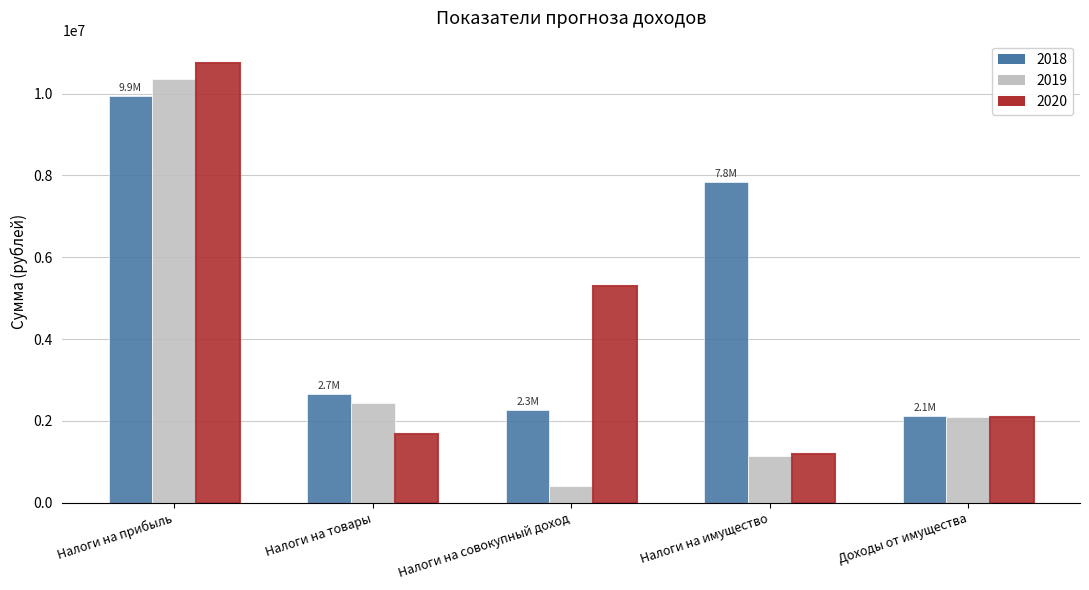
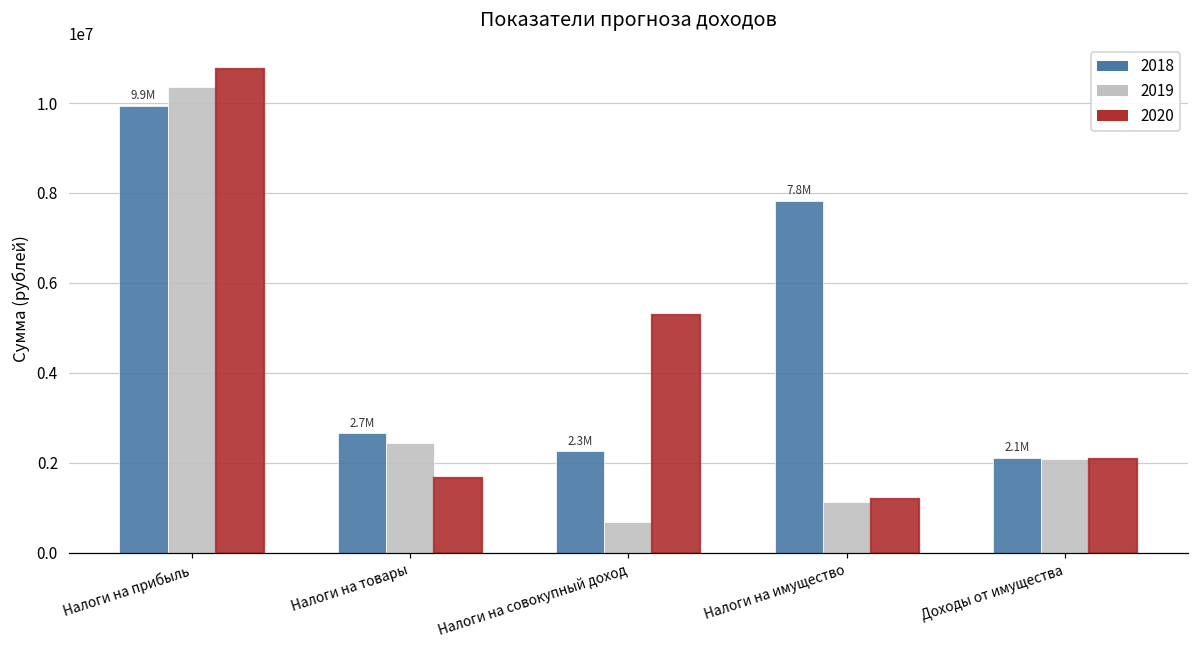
2019, Налоги на совокупный доход: 400000 -> 700000
